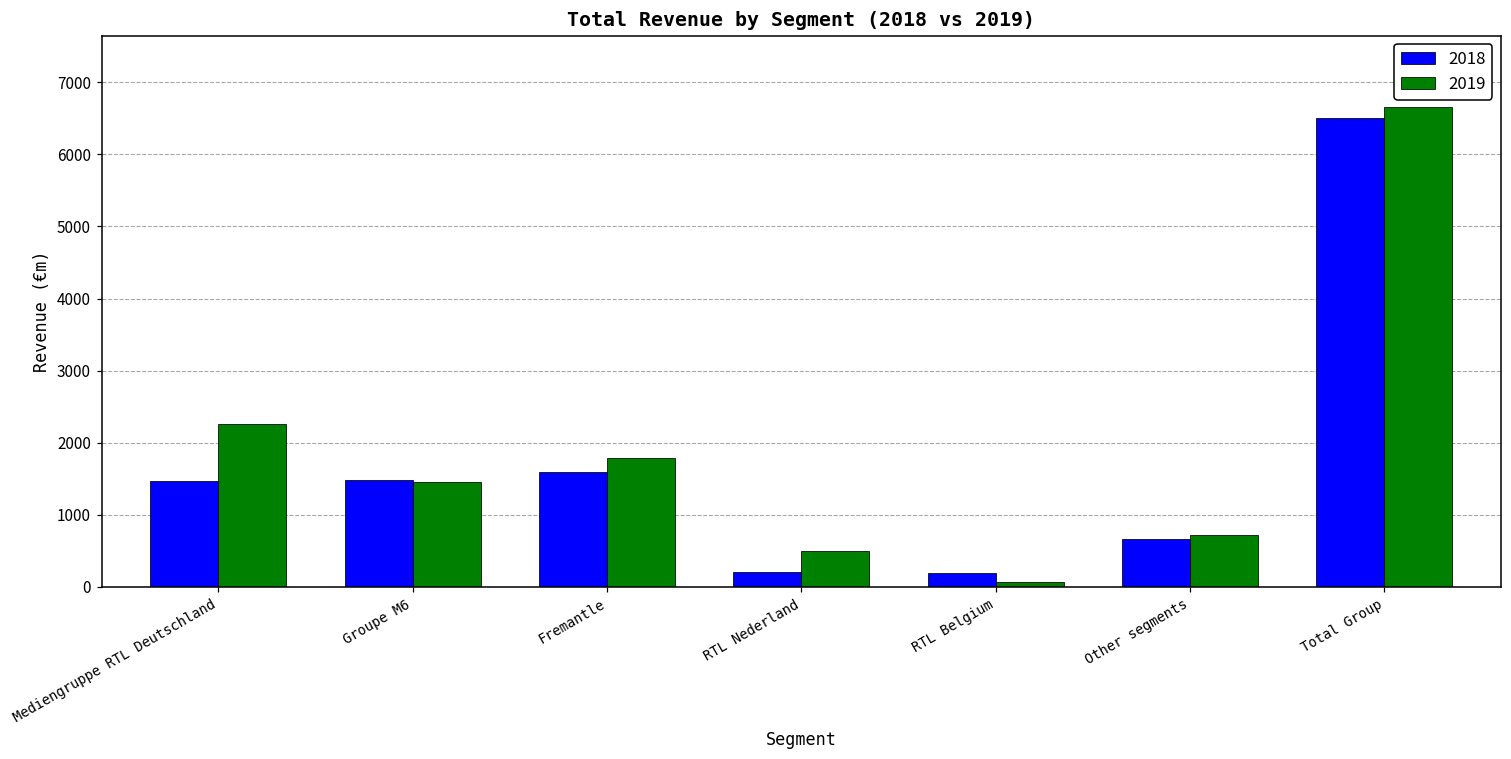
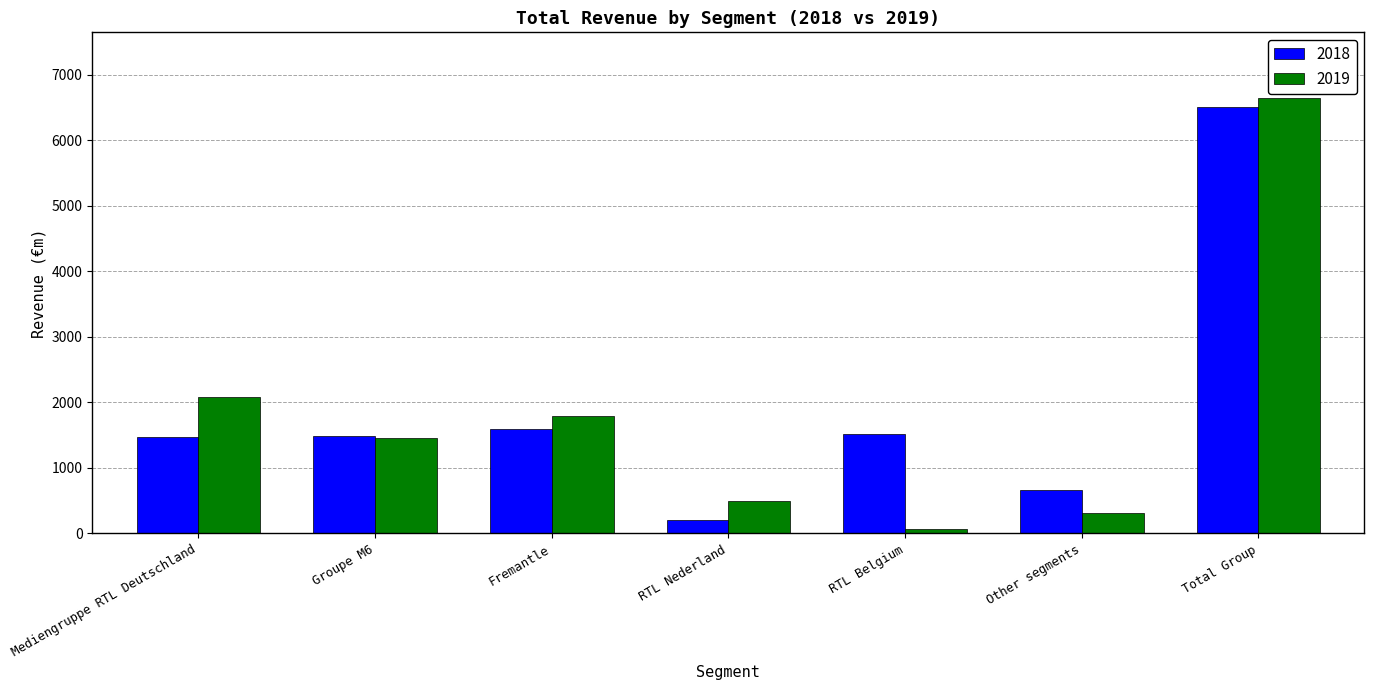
2019, Mediengruppe RTL Deutschland: 2300 -> 2100
2018, RTL Belgium: 200 -> 1500
2019, Other segments: 700 -> 300
